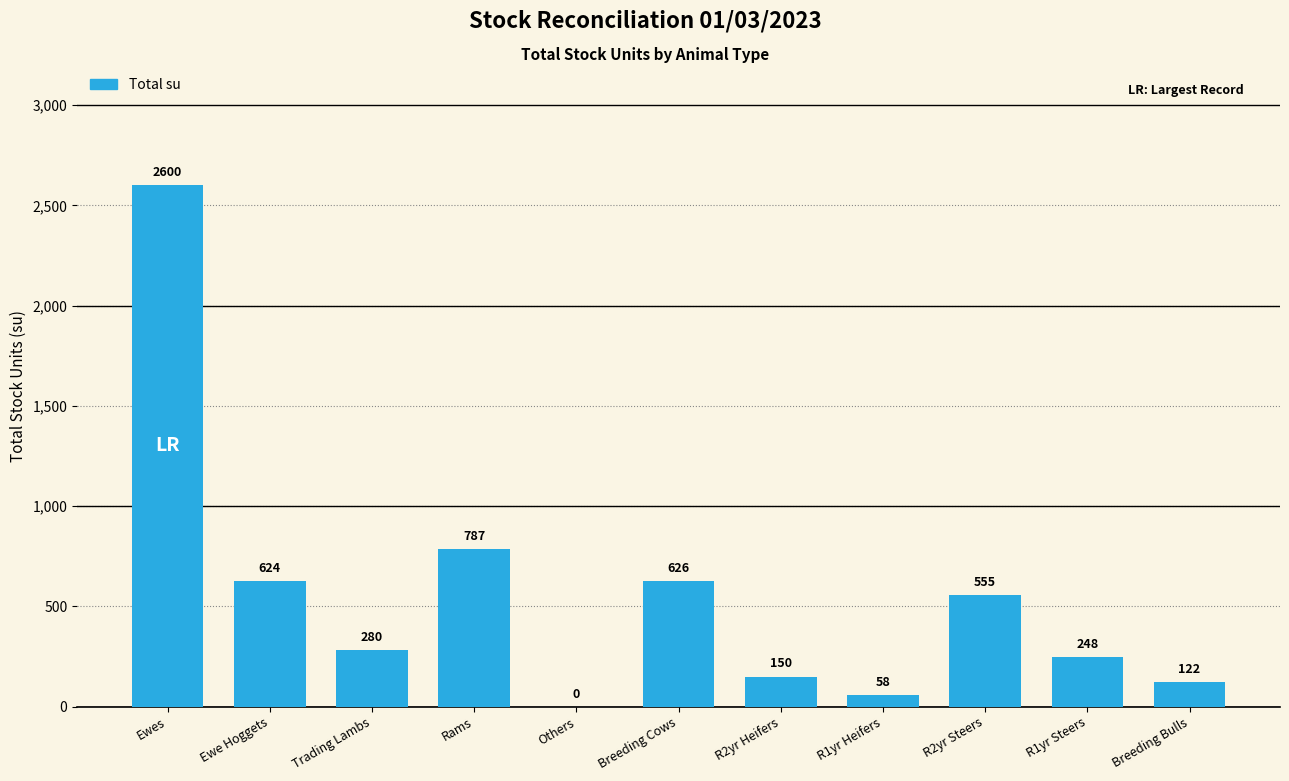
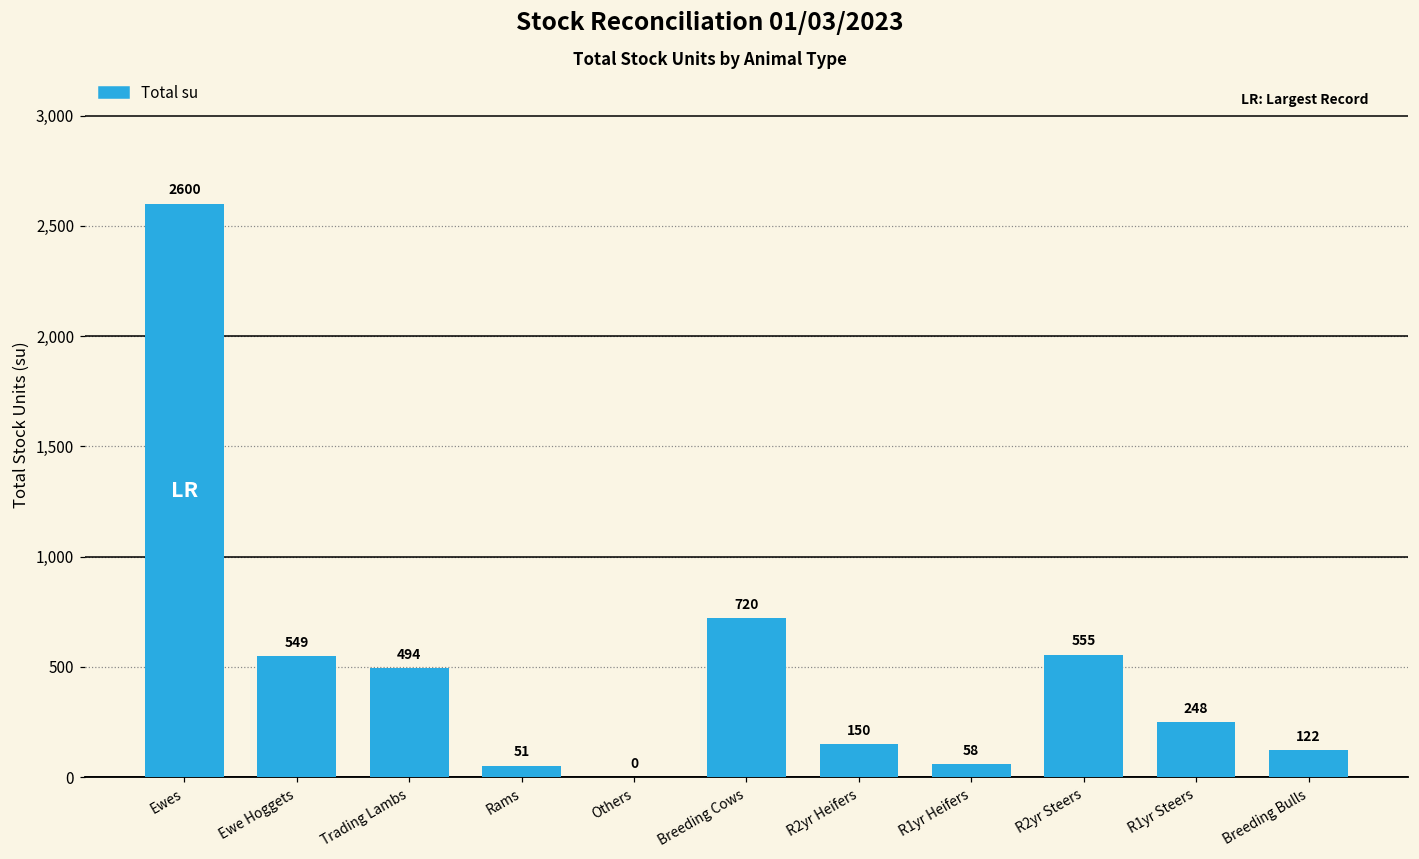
Ewe Hoggets: 624 -> 549
Trading Lambs: 280 -> 494
Rams: 787 -> 51
Breeding Cows: 626 -> 720
